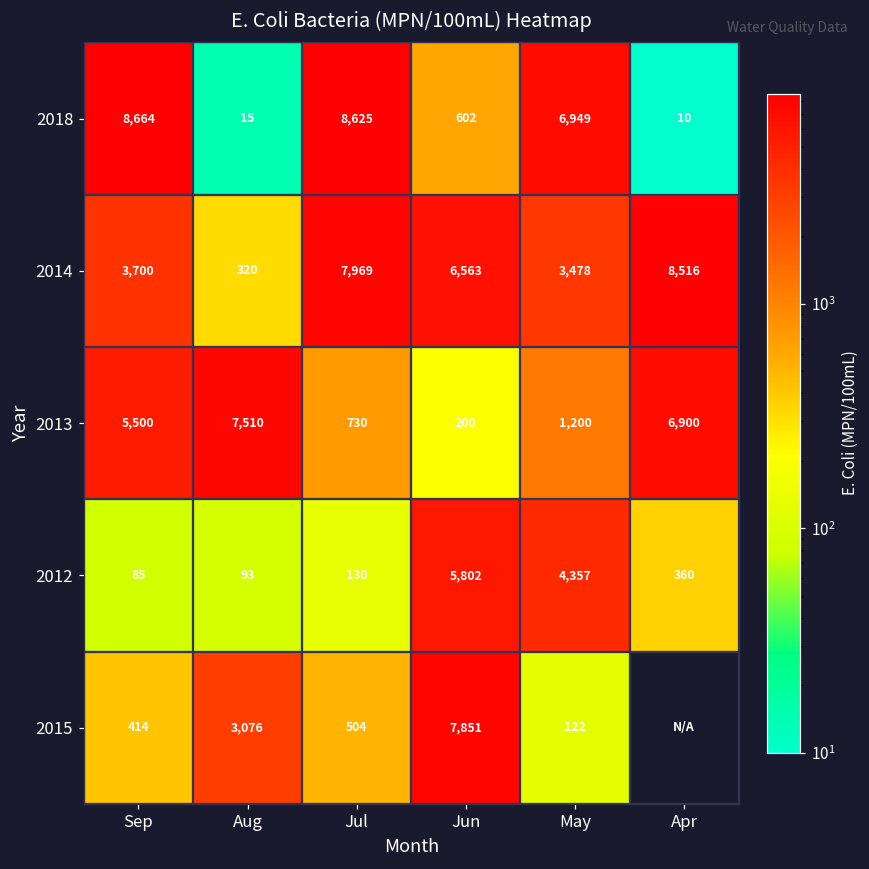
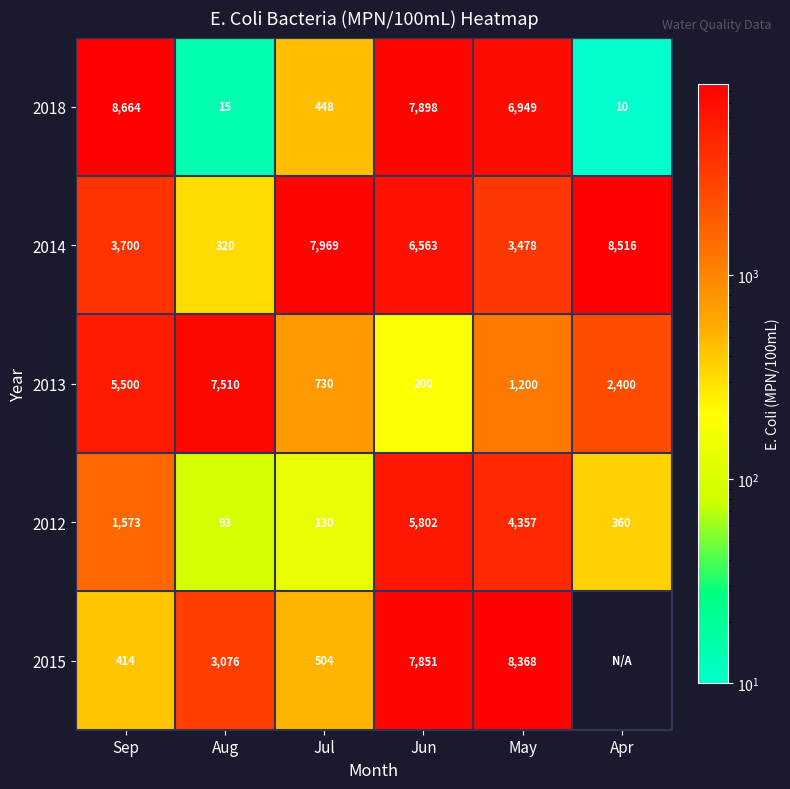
2018, Jul: 8,625 -> 448
2018, Jun: 602 -> 7,898
2013, Apr: 6,900 -> 2,400
2012, Sep: 85 -> 1,573
2015, May: 122 -> 8,368
